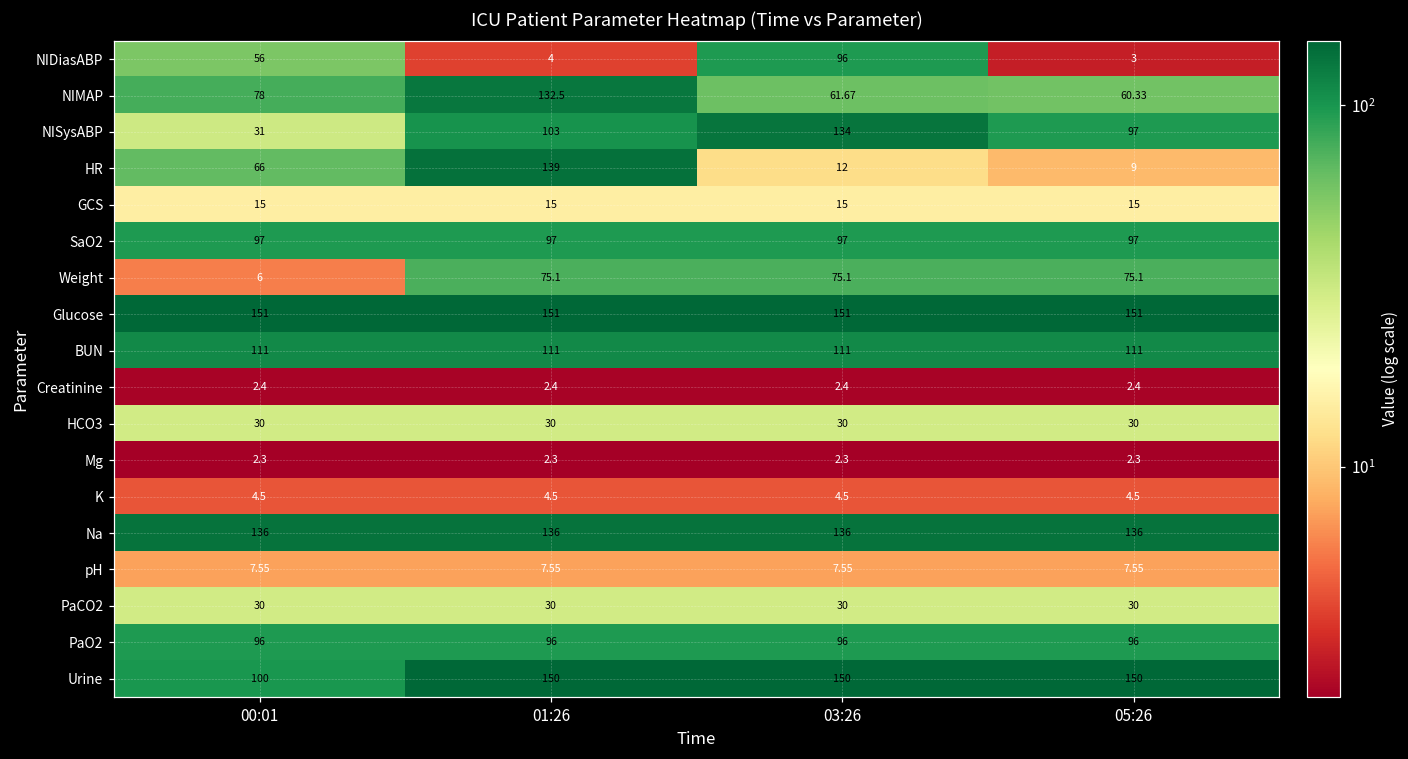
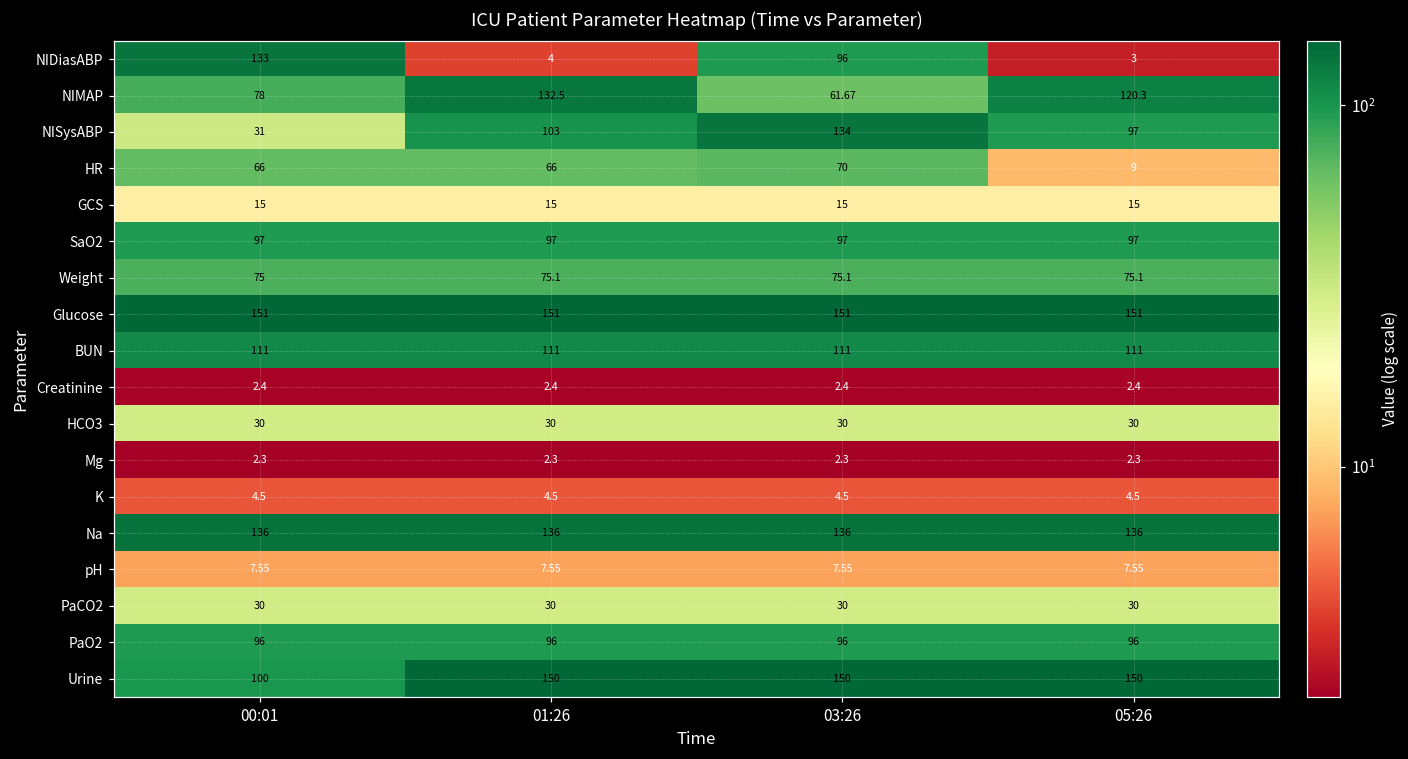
NIDiasABP, 00:01: 56 -> 133
NIMAP, 05:26: 60.33 -> 120.3
HR, 01:26: 139 -> 66
HR, 03:26: 12 -> 70
Weight, 00:01: 6 -> 75
